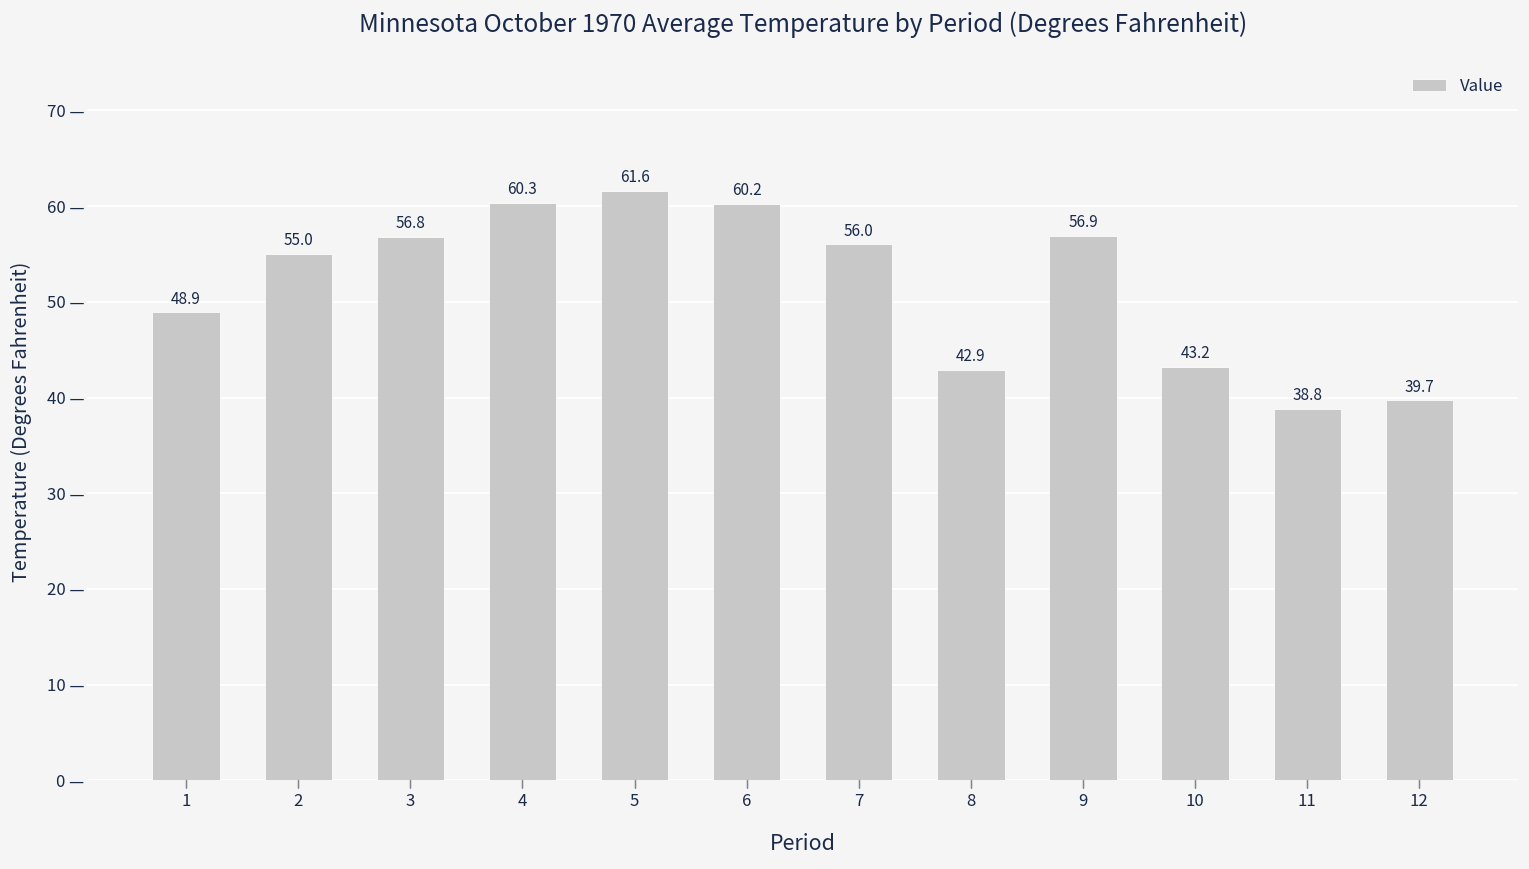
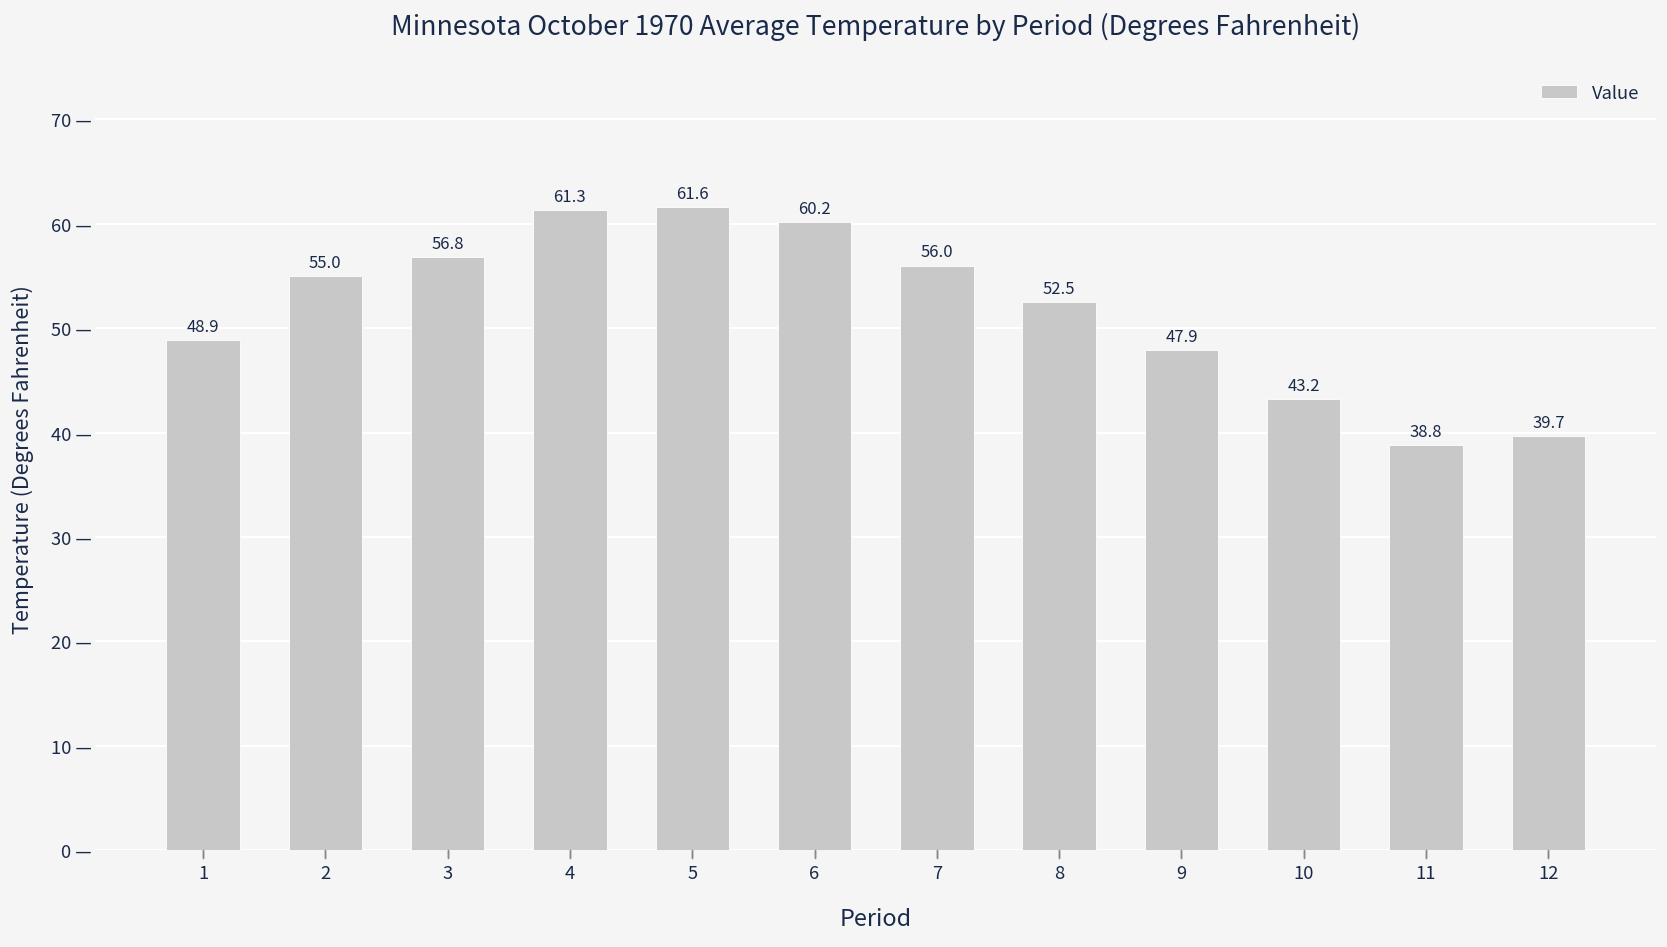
4: 60.3 -> 61.3
8: 42.9 -> 52.5
9: 56.9 -> 47.9
